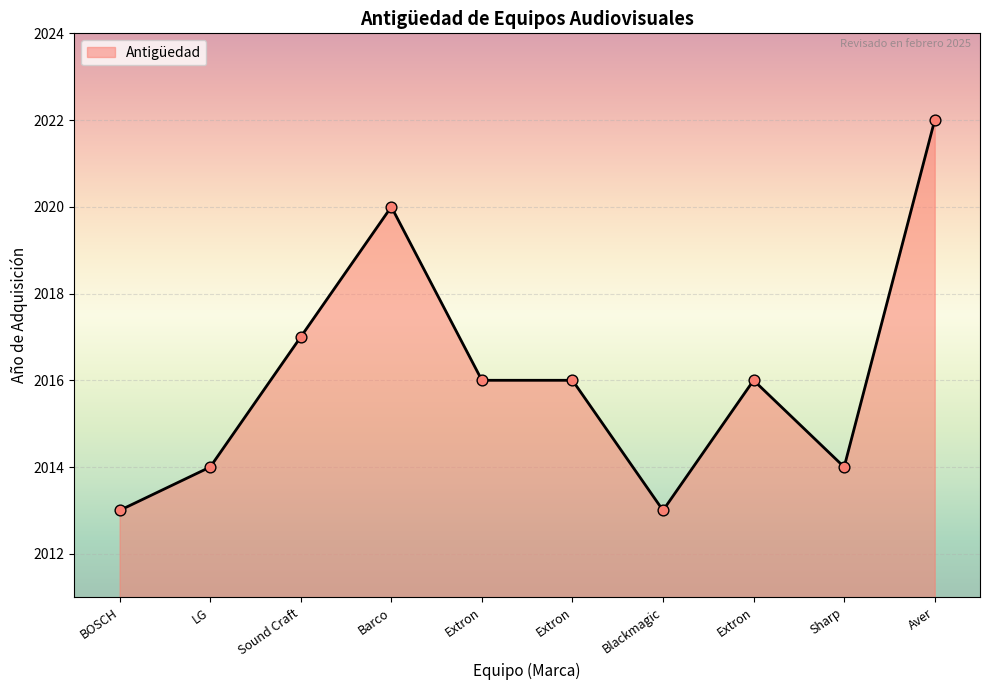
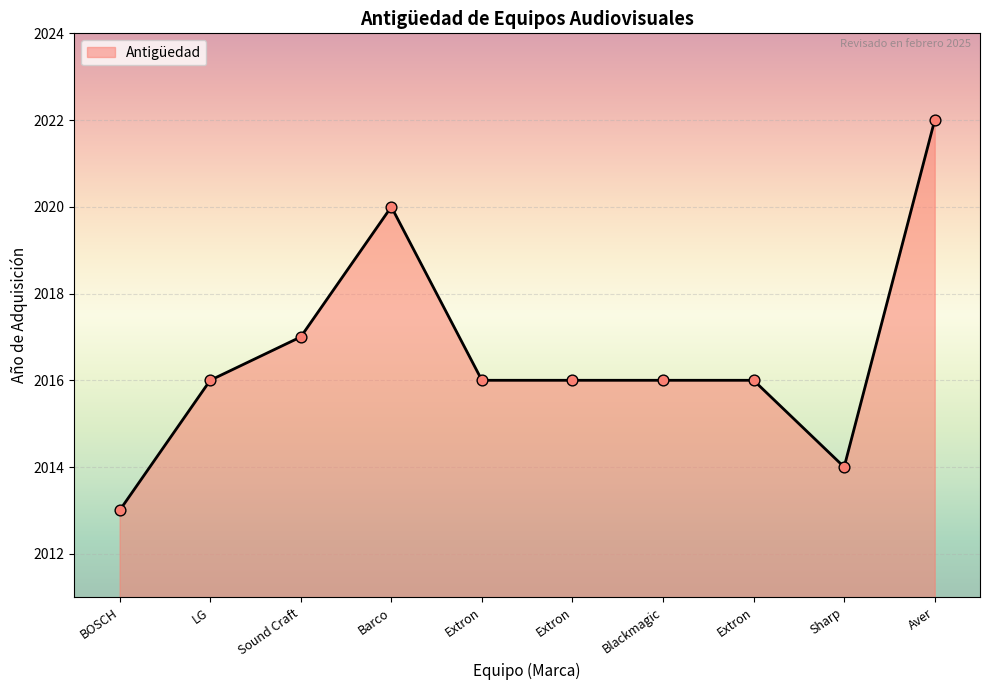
LG: 2014 -> 2016
Blackmagic: 2013 -> 2016
